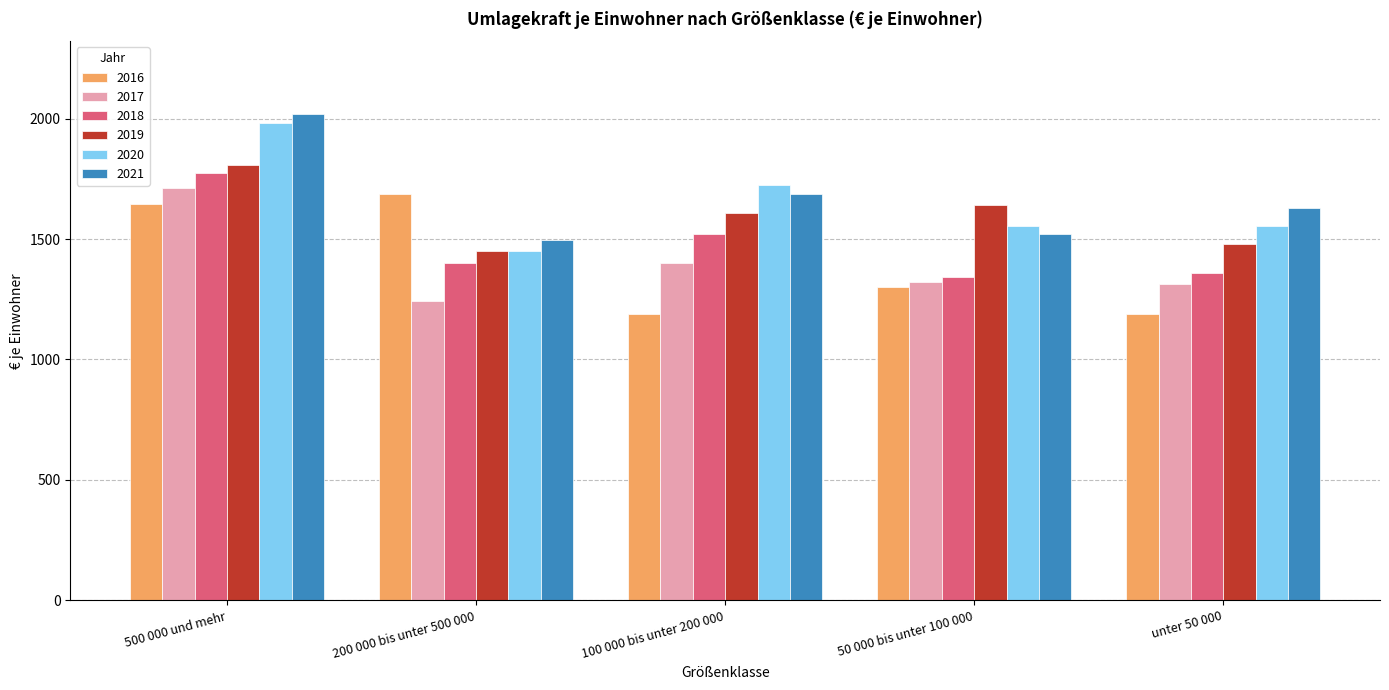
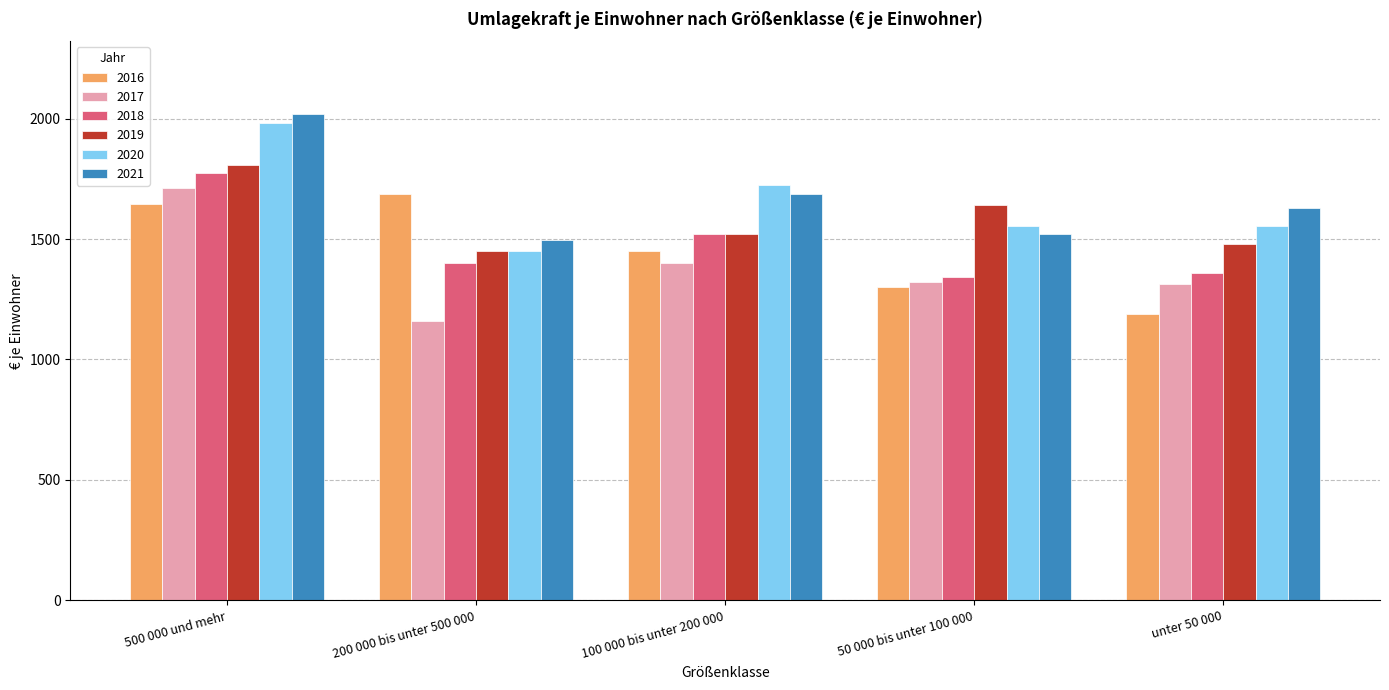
2017, 200 000 bis unter 500 000: 1240 -> 1160
2016, 100 000 bis unter 200 000: 1190 -> 1450
2019, 100 000 bis unter 200 000: 1610 -> 1520
